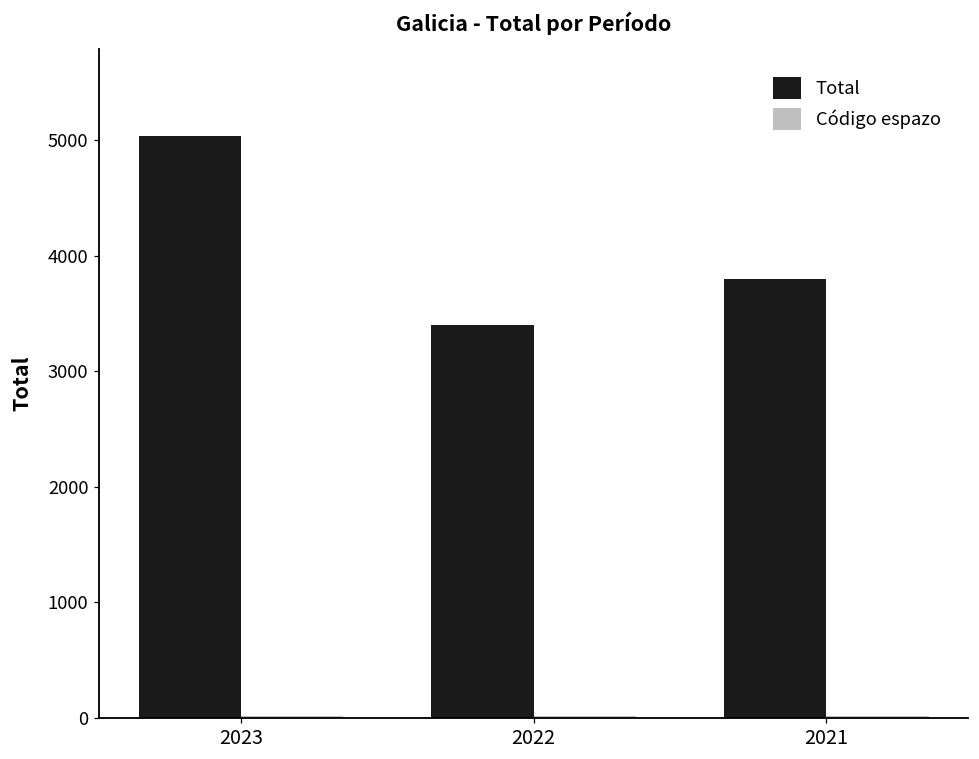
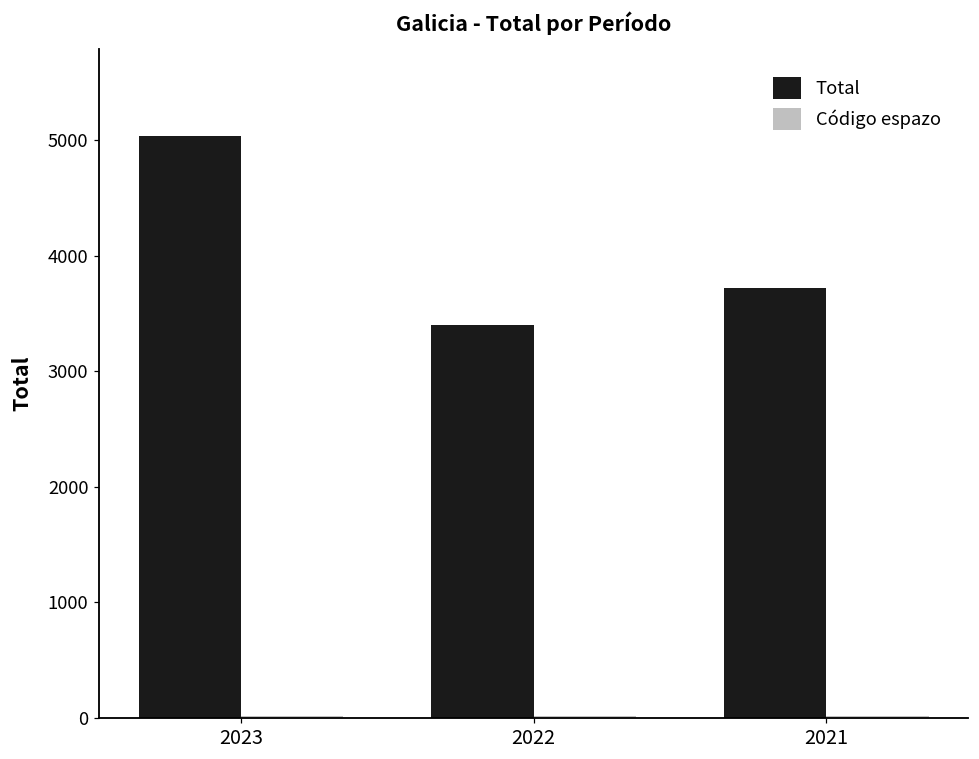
Total, 2021: 3800 -> 3720
